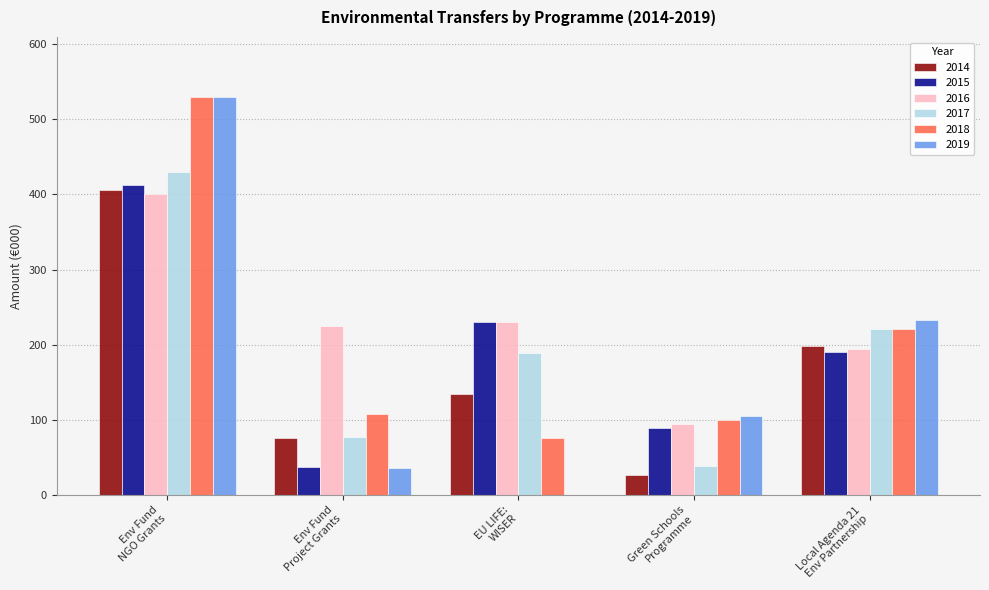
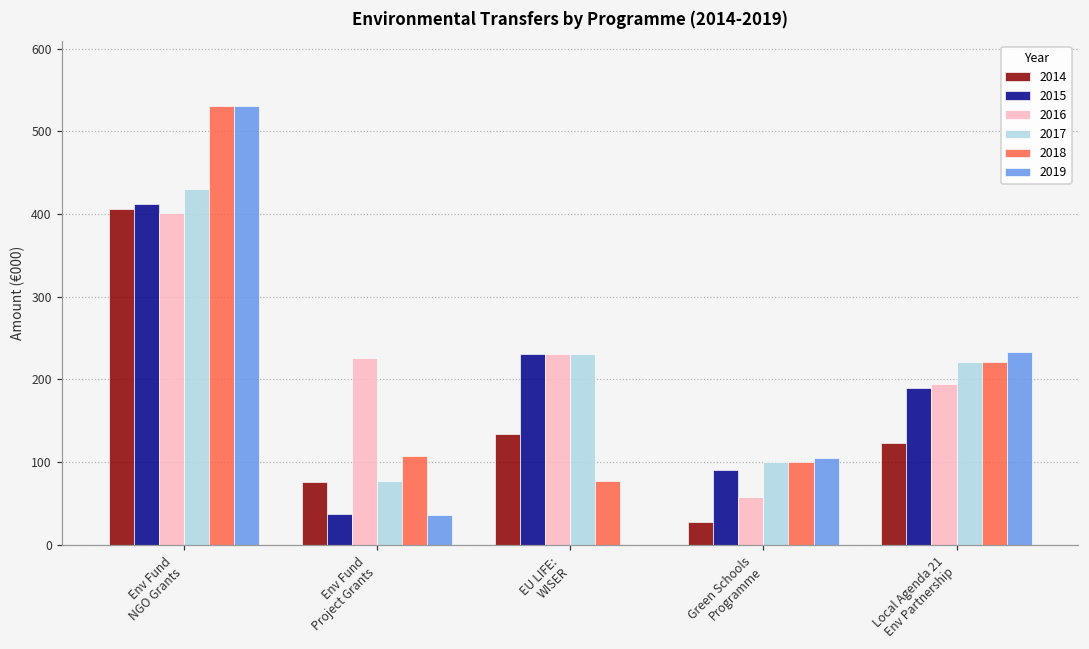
2017, EU LIFE: WISER: 190 -> 230
2016, Green Schools Programme: 100 -> 60
2017, Green Schools Programme: 40 -> 100
2014, Local Agenda 21 Env Partnership: 200 -> 120
